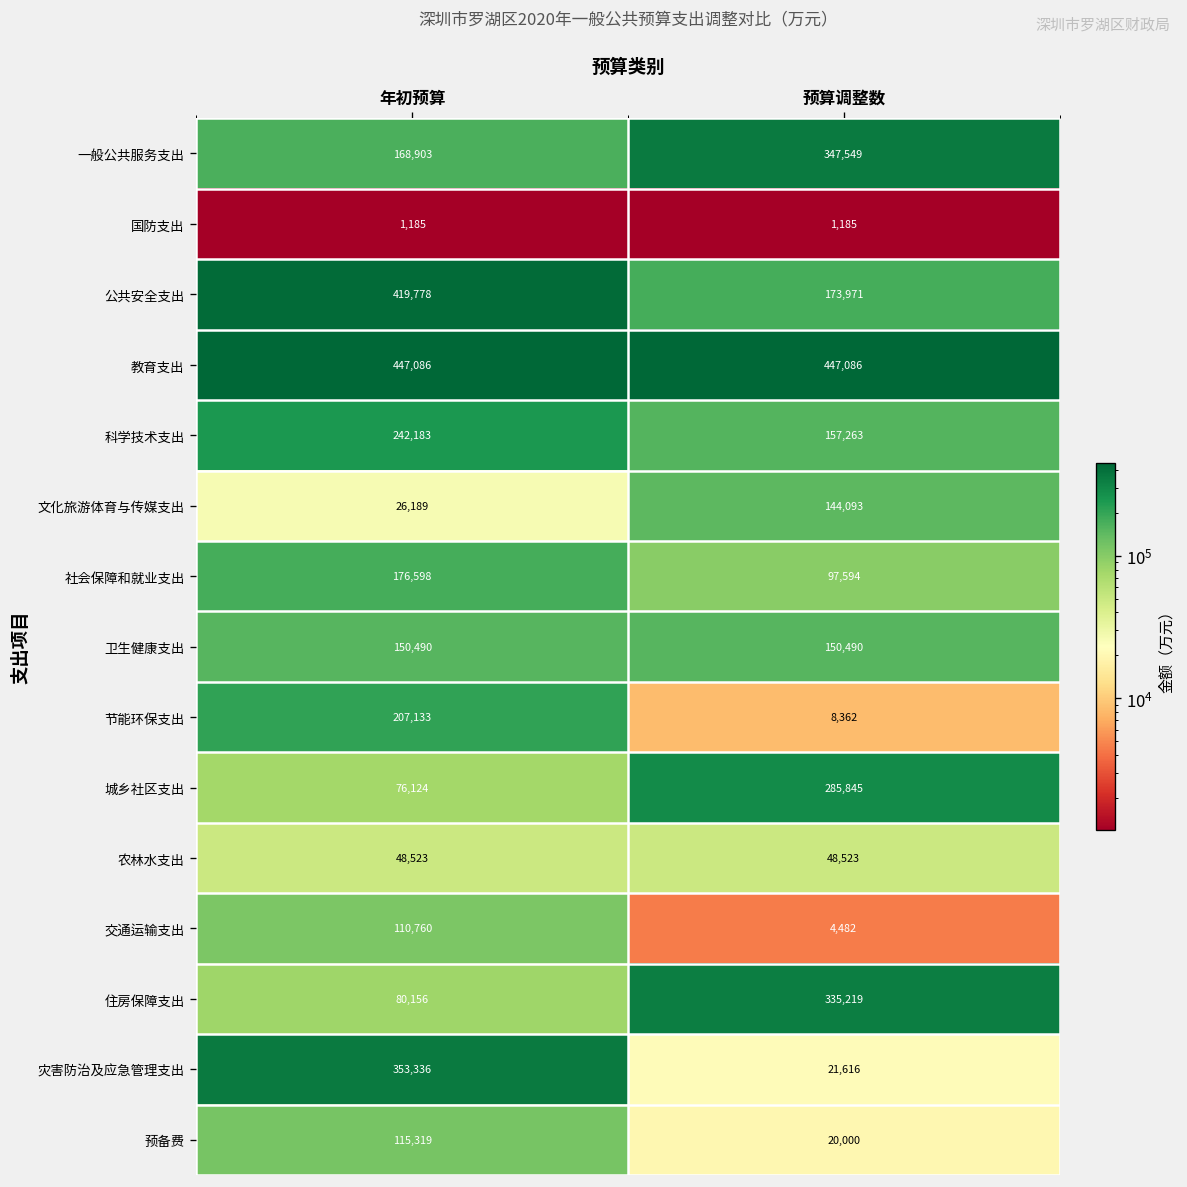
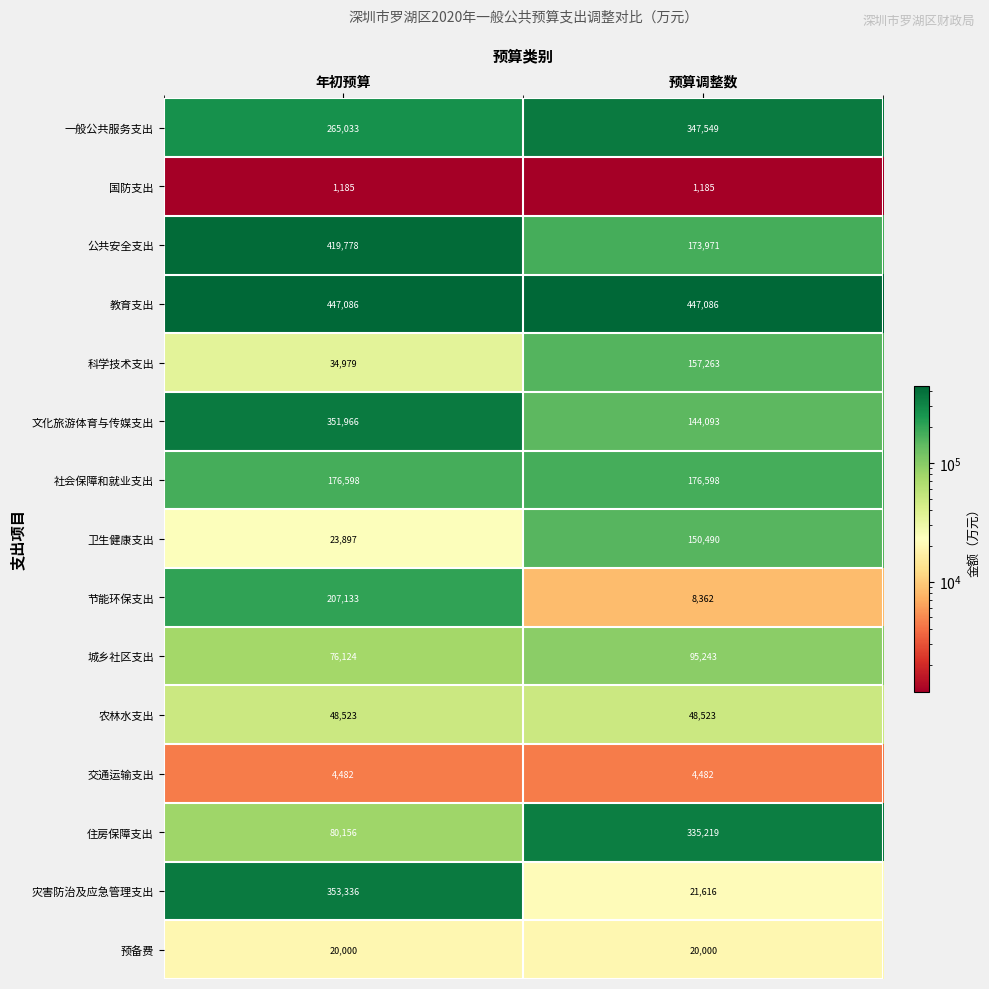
一般公共服务支出, 年初预算: 168,903 -> 265,033
科学技术支出, 年初预算: 242,183 -> 34,979
文化旅游体育与传媒支出, 年初预算: 26,189 -> 351,966
社会保障和就业支出, 预算调整数: 97,594 -> 176,598
卫生健康支出, 年初预算: 150,490 -> 23,897
城乡社区支出, 预算调整数: 285,845 -> 95,243
交通运输支出, 年初预算: 110,760 -> 4,482
预备费, 年初预算: 115,319 -> 20,000
